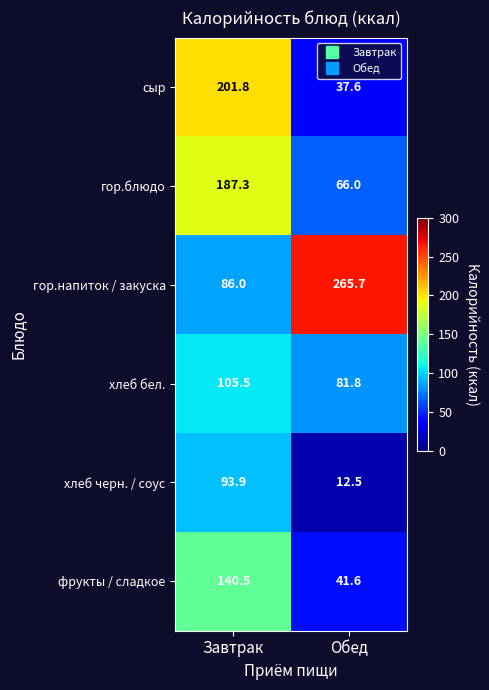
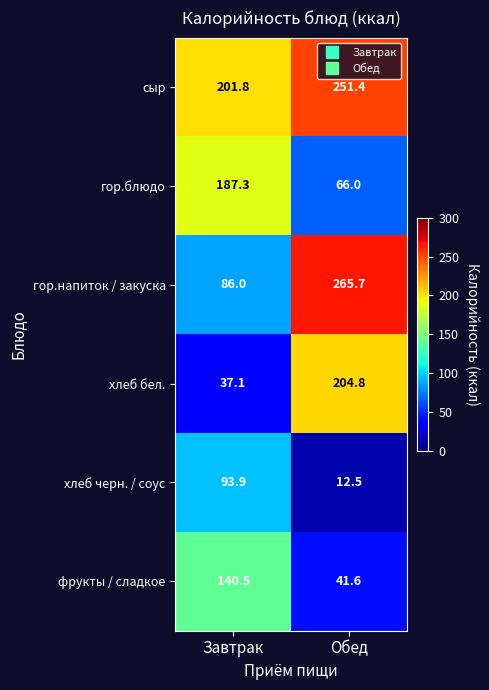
сыр, Обед: 37.6 -> 251.4
хлеб бел., Завтрак: 105.5 -> 37.1
хлеб бел., Обед: 81.8 -> 204.8
